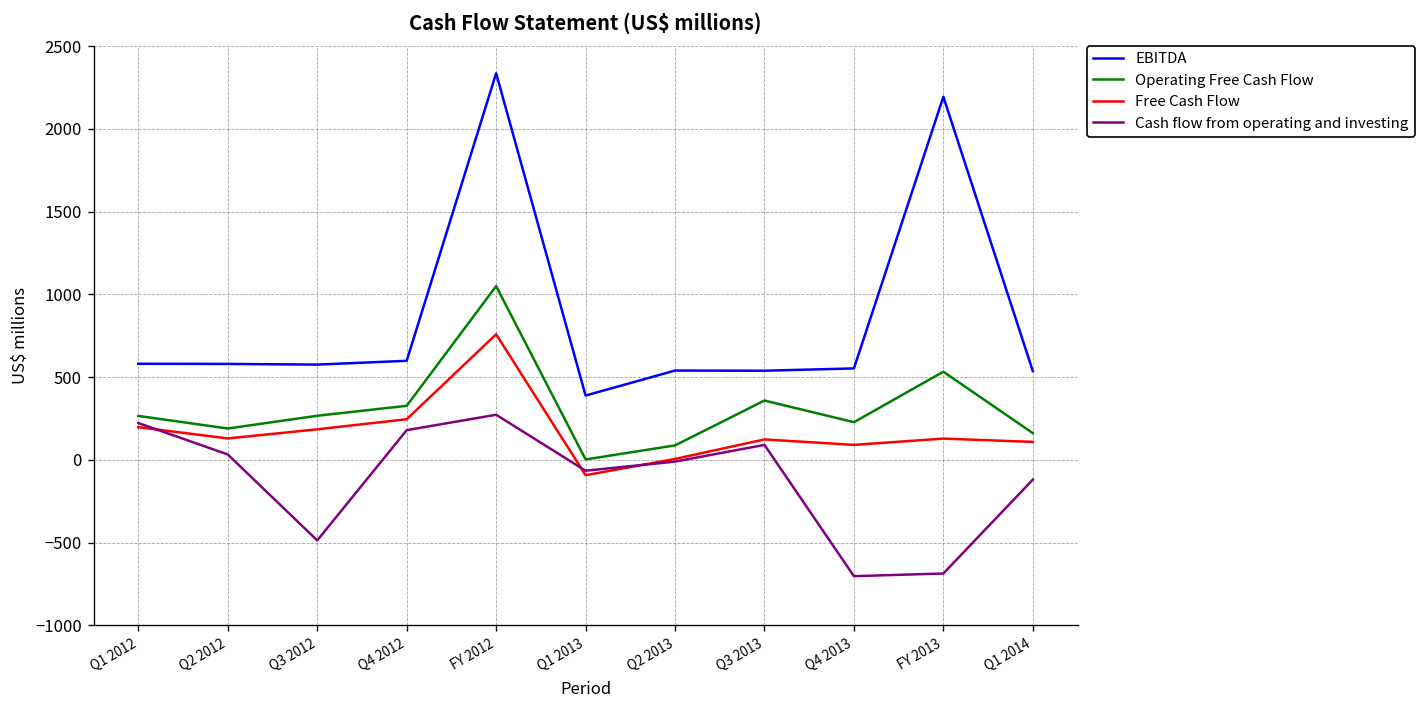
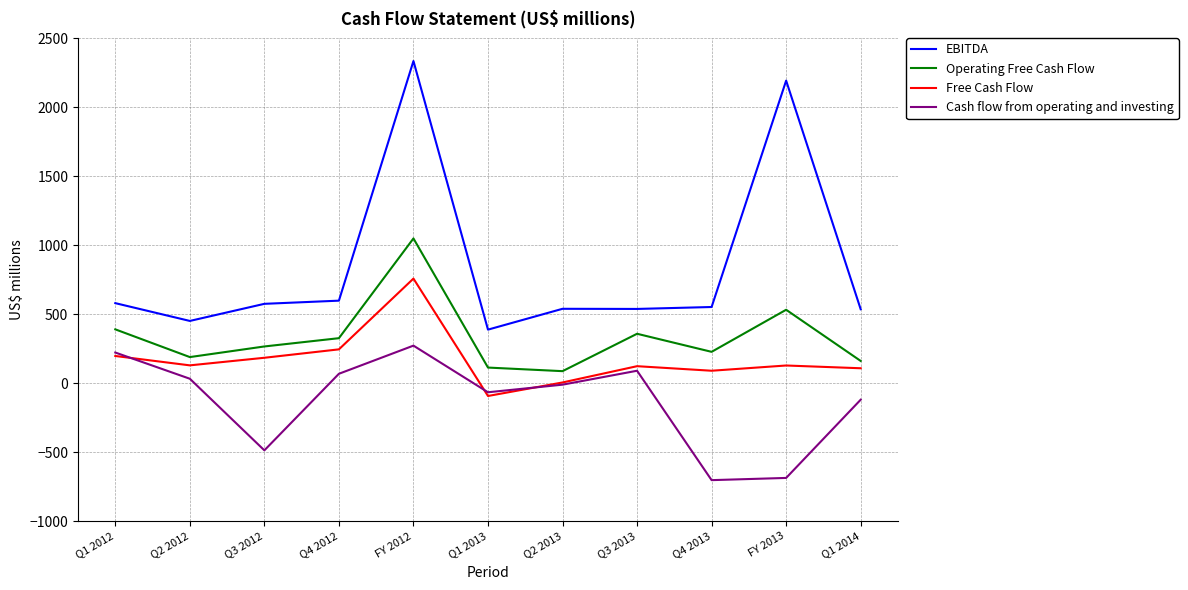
Operating Free Cash Flow, Q1 2012: 270 -> 390
EBITDA, Q2 2012: 580 -> 450
Cash flow from operating and investing, Q4 2012: 180 -> 70
Operating Free Cash Flow, Q1 2013: 0 -> 110
